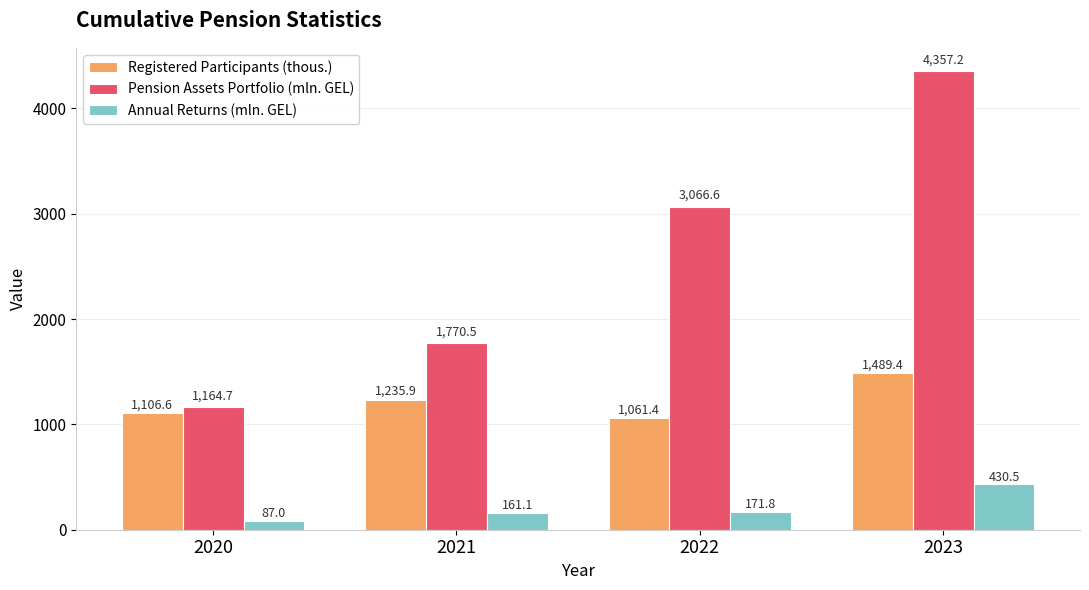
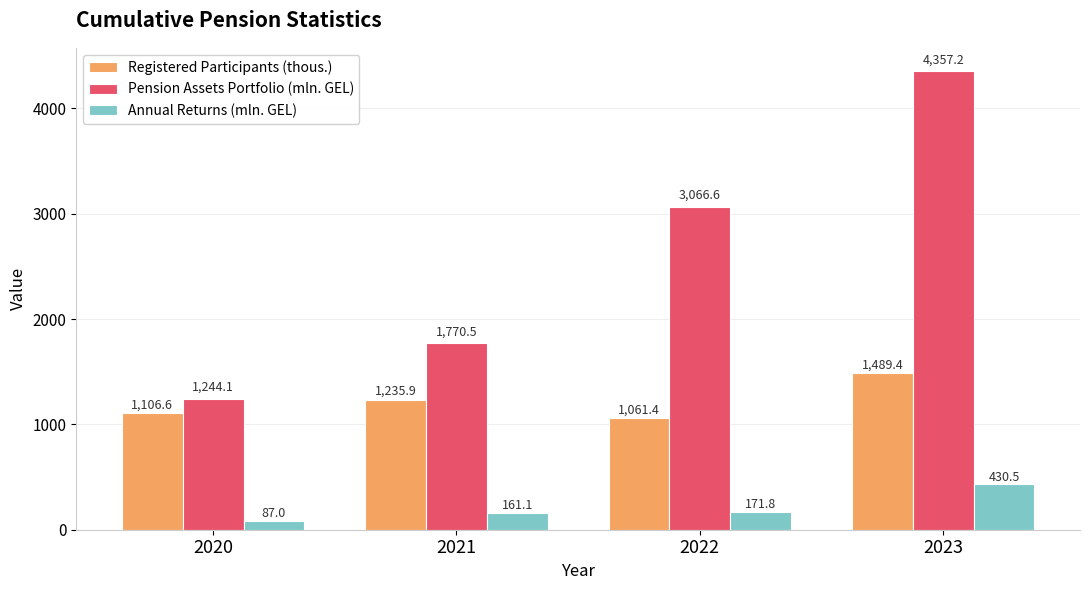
Pension Assets Portfolio (mln. GEL), 2020: 1,164.7 -> 1,244.1
